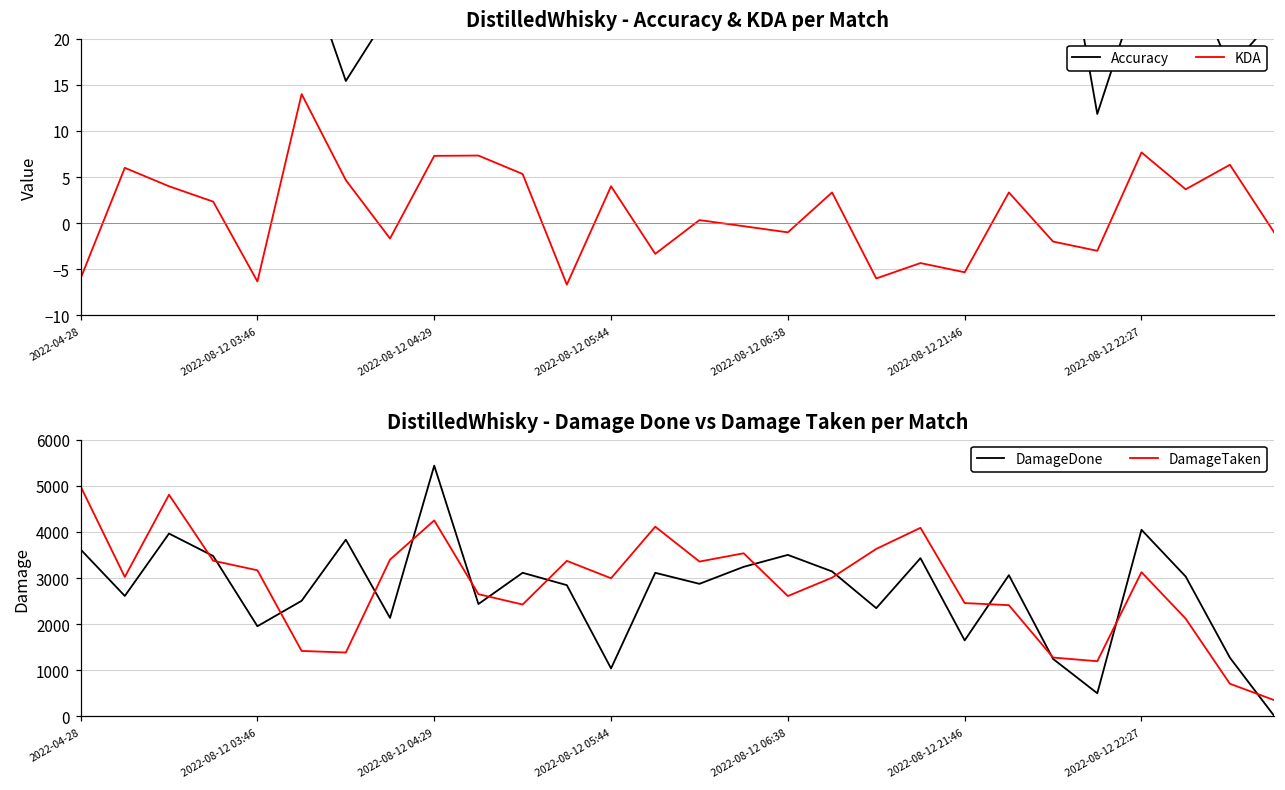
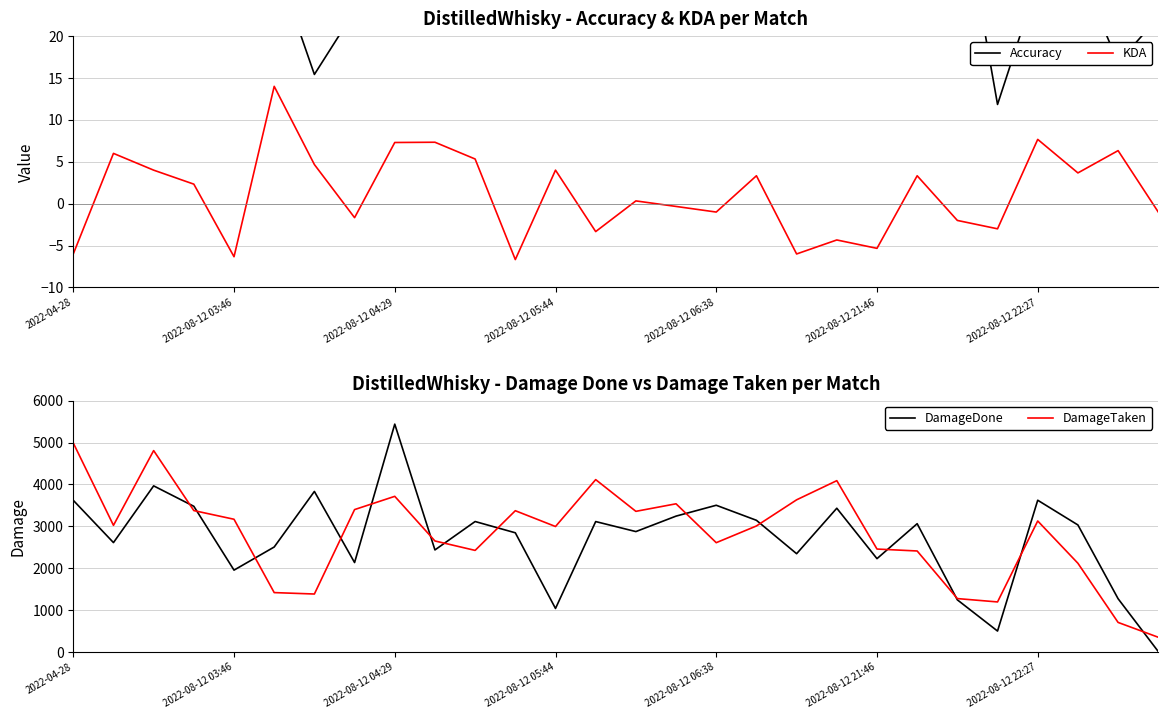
DistilledWhisky - Damage Done vs Damage Taken per Match, DamageTaken, 2022-08-12 04:29: 4300 -> 3700
DistilledWhisky - Damage Done vs Damage Taken per Match, DamageDone, 2022-08-12 21:46: 1600 -> 2200
DistilledWhisky - Damage Done vs Damage Taken per Match, DamageDone, 2022-08-12 22:27: 4000 -> 3600
